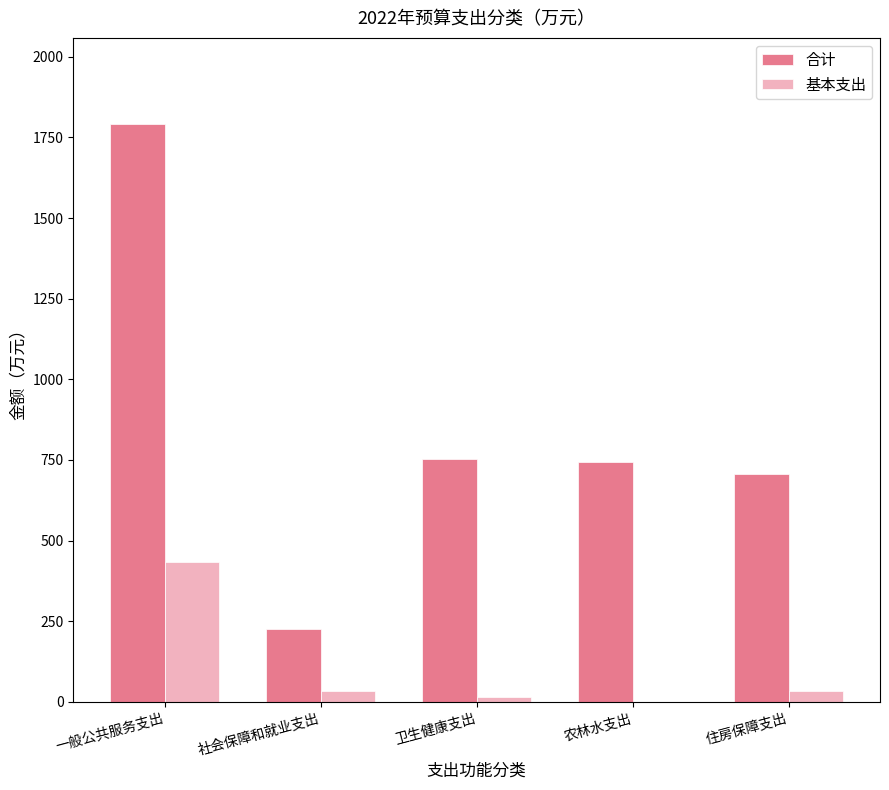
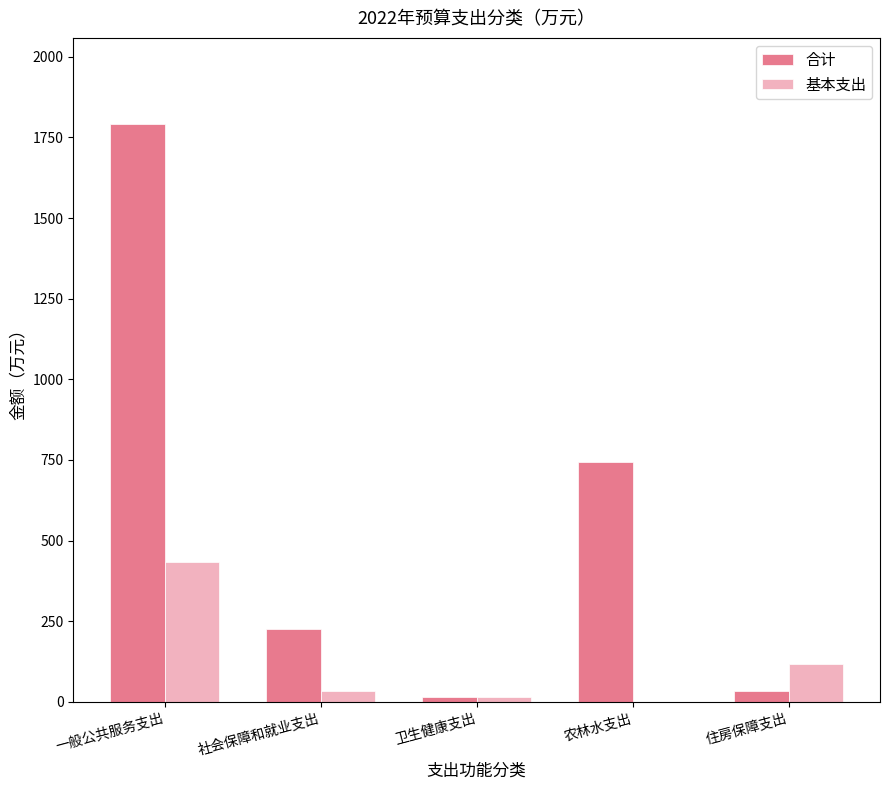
合计, 卫生健康支出: 750 -> 20
合计, 住房保障支出: 710 -> 40
基本支出, 住房保障支出: 40 -> 120
